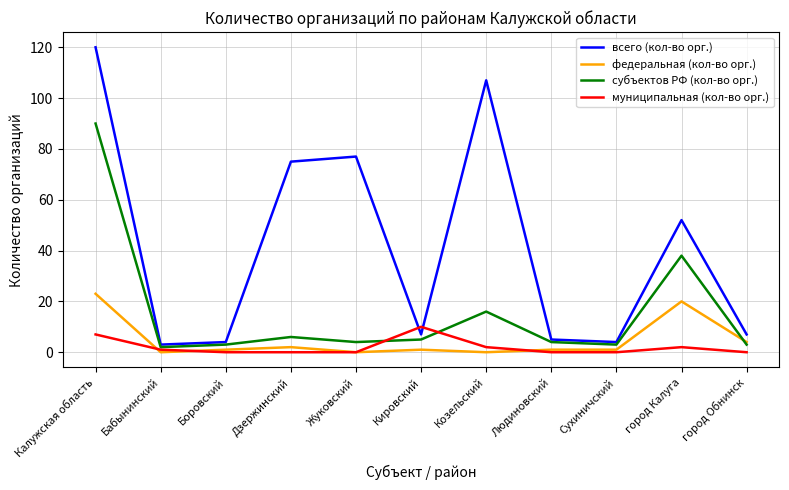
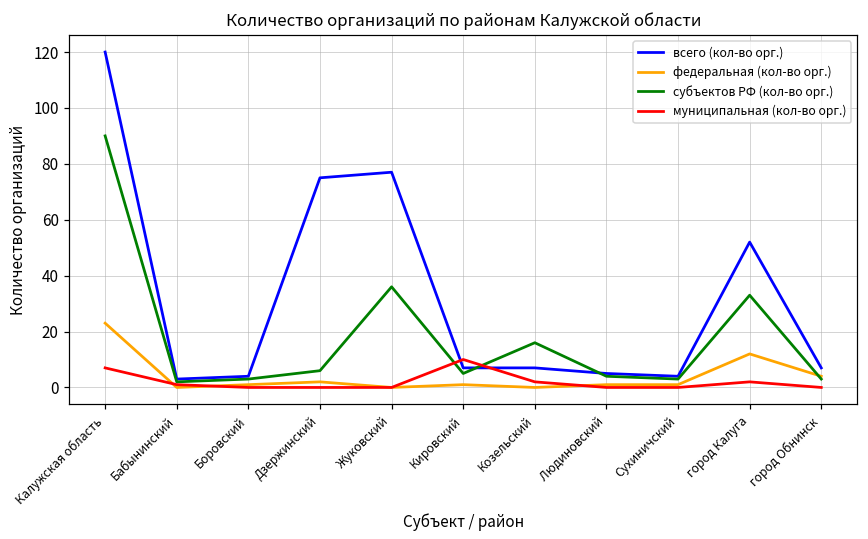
субъектов РФ (кол-во орг.), Жуковский: 4 -> 36
всего (кол-во орг.), Козельский: 107 -> 7
федеральная (кол-во орг.), город Калуга: 20 -> 12
субъектов РФ (кол-во орг.), город Калуга: 38 -> 33
